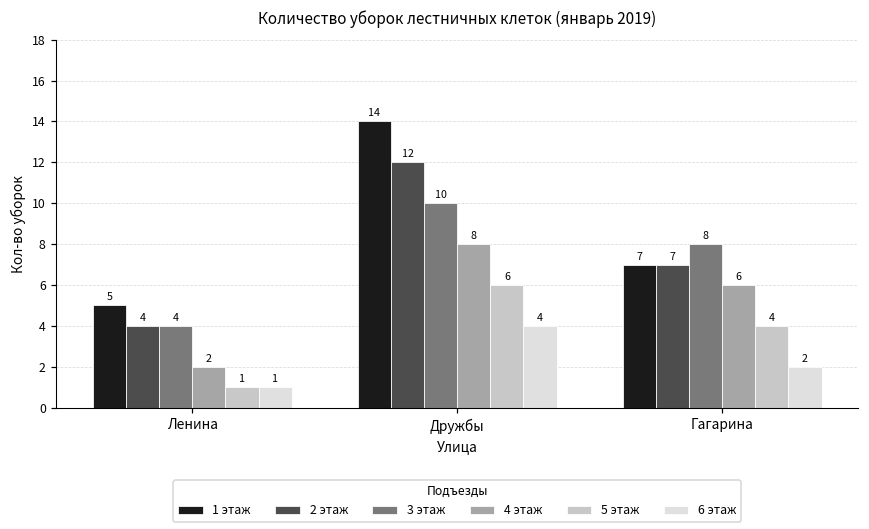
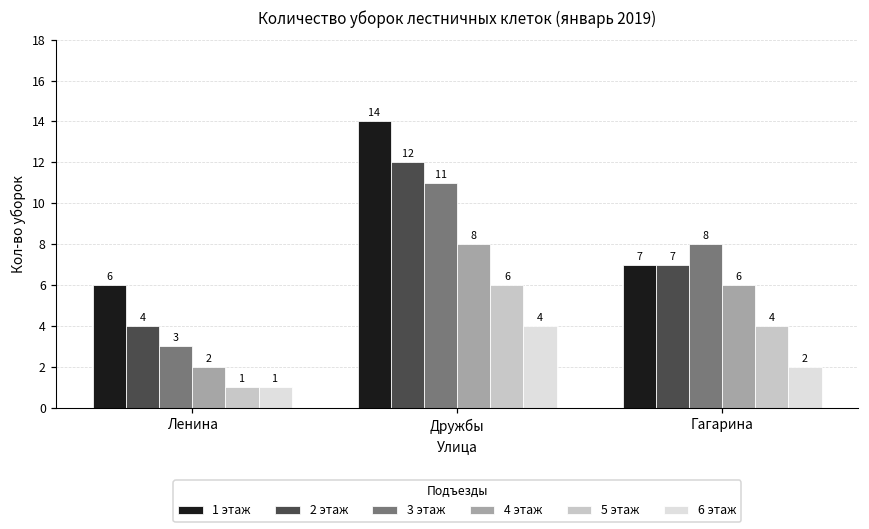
1 этаж, Ленина: 5 -> 6
3 этаж, Ленина: 4 -> 3
3 этаж, Дружбы: 10 -> 11
